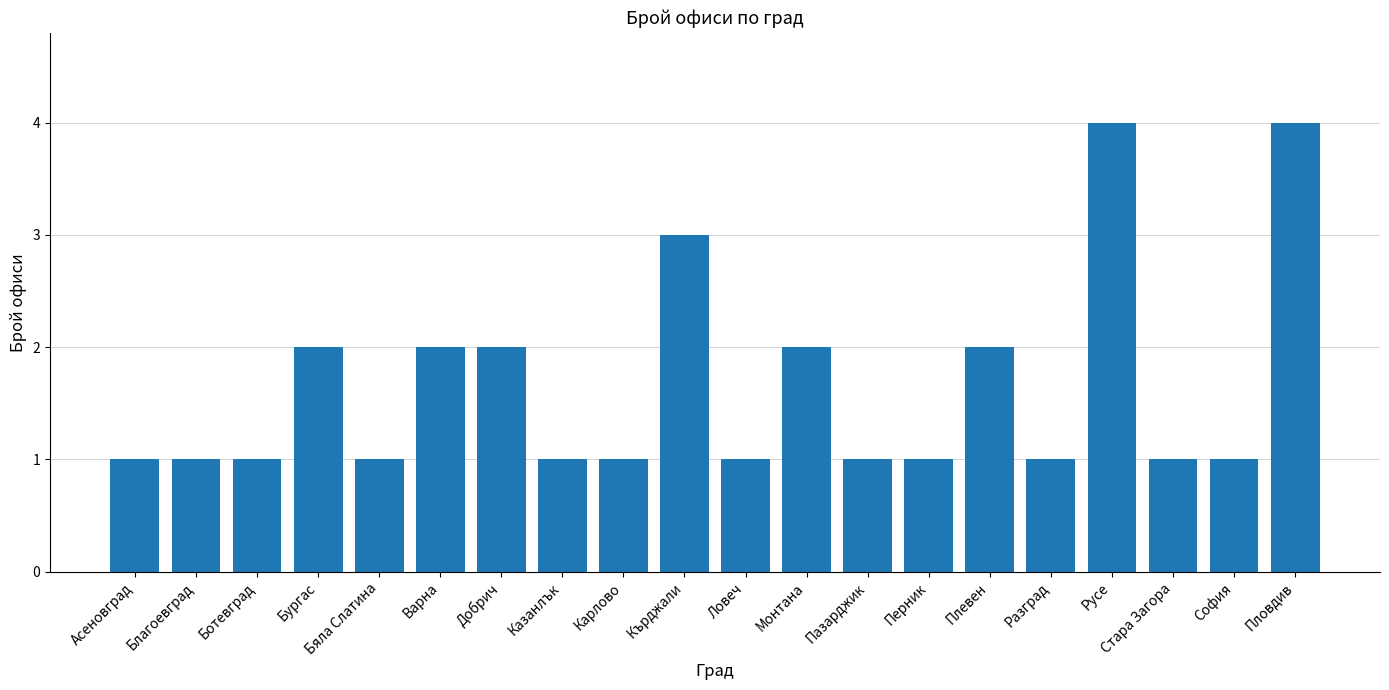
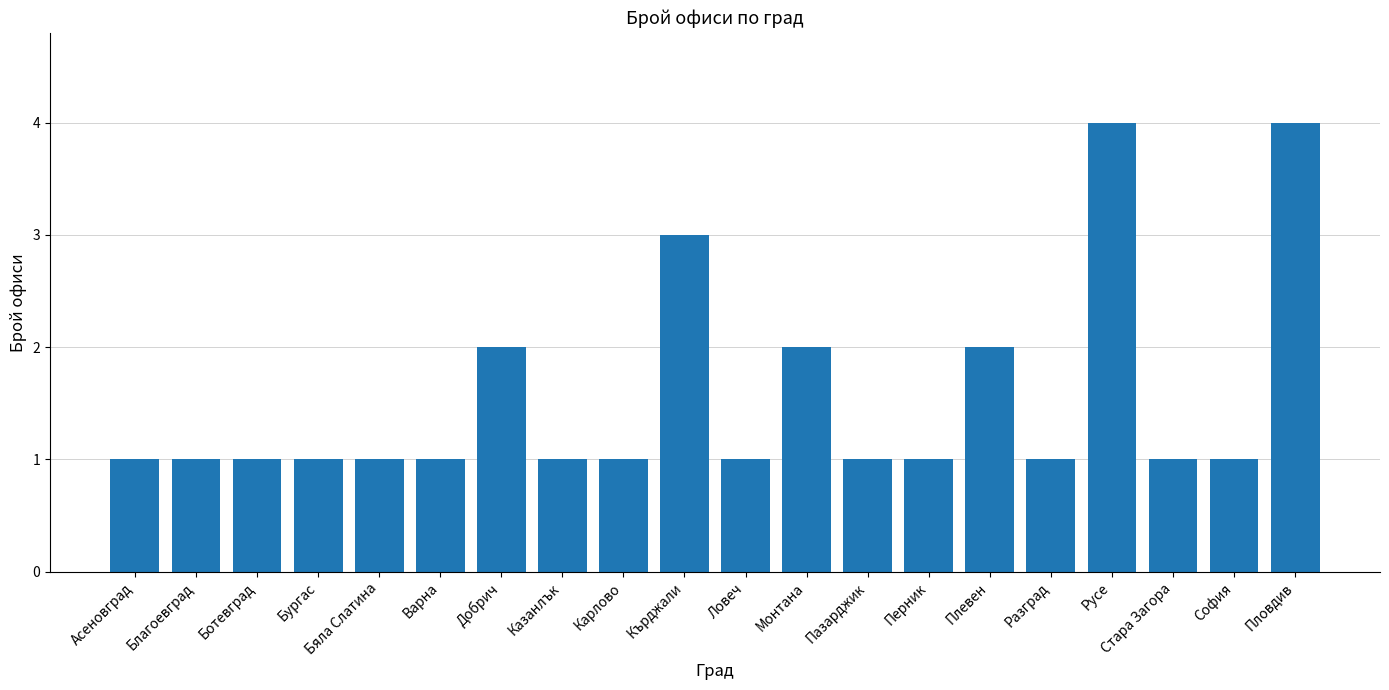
Бургас: 2 -> 1
Варна: 2 -> 1
